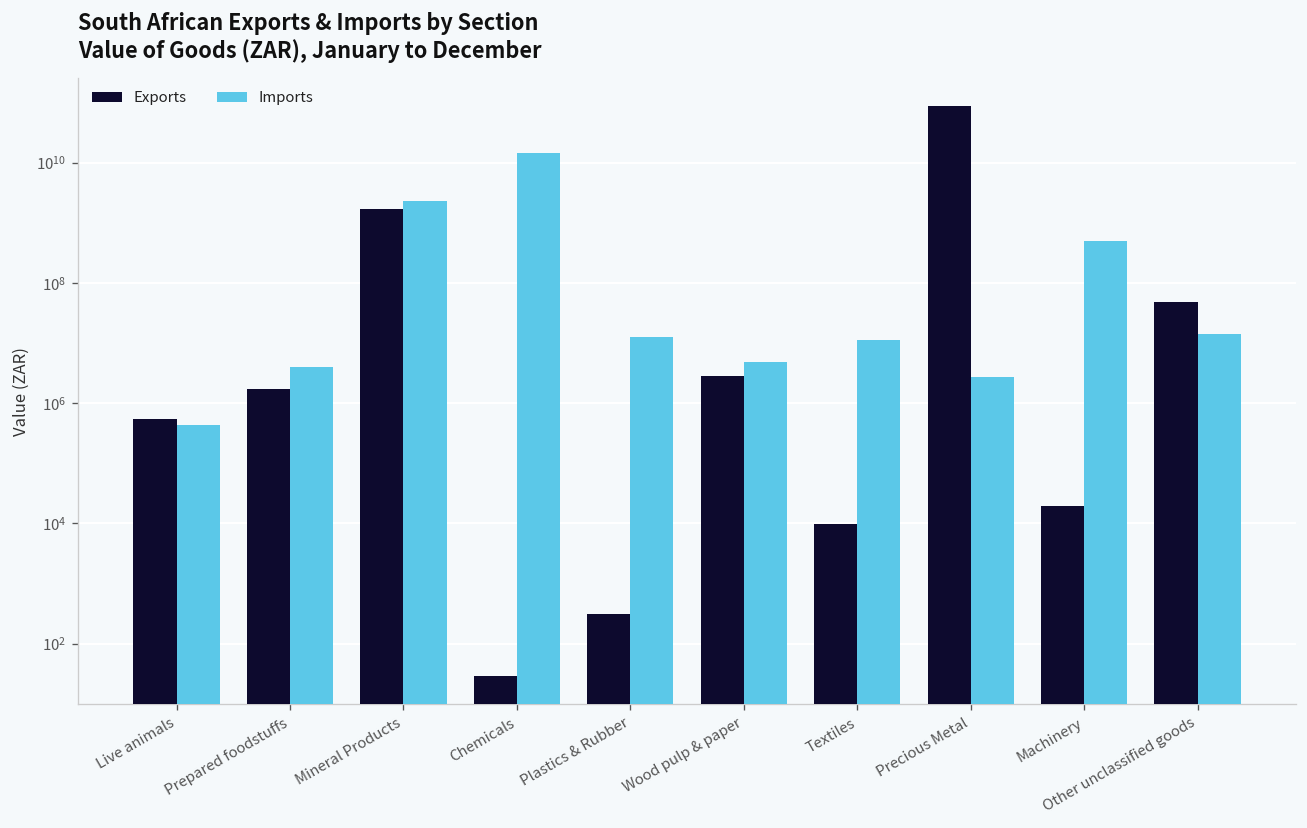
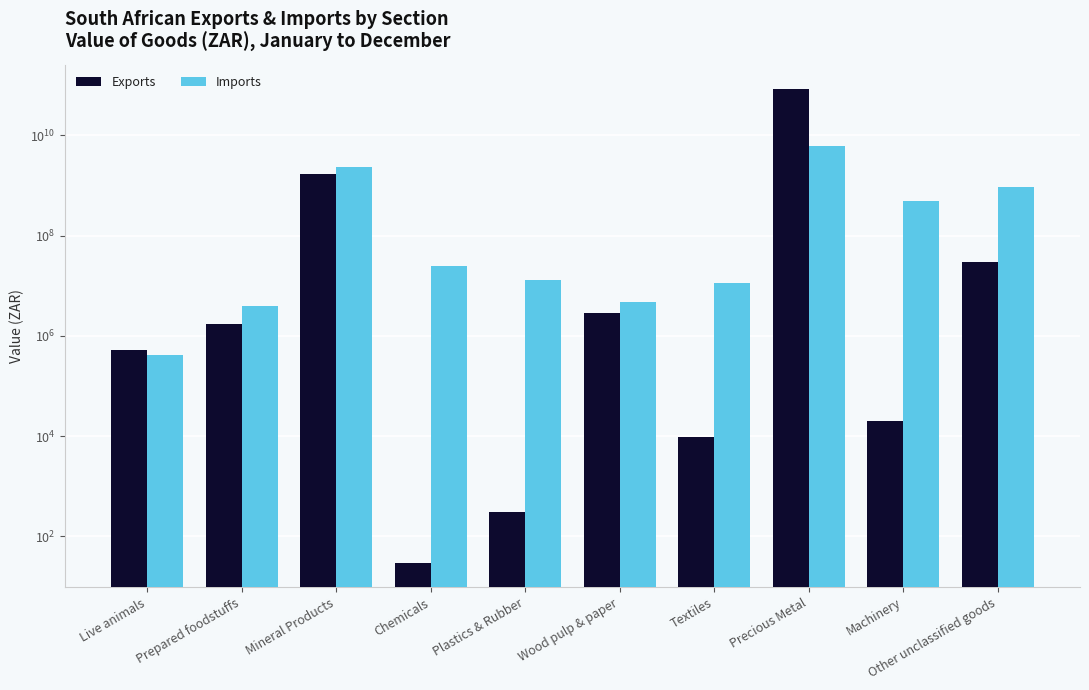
Imports, Chemicals: 15000000000 -> 20000000
Imports, Precious Metal: 3000000 -> 6000000000
Exports, Other unclassified goods: 50000000 -> 30000000
Imports, Other unclassified goods: 14000000 -> 900000000
